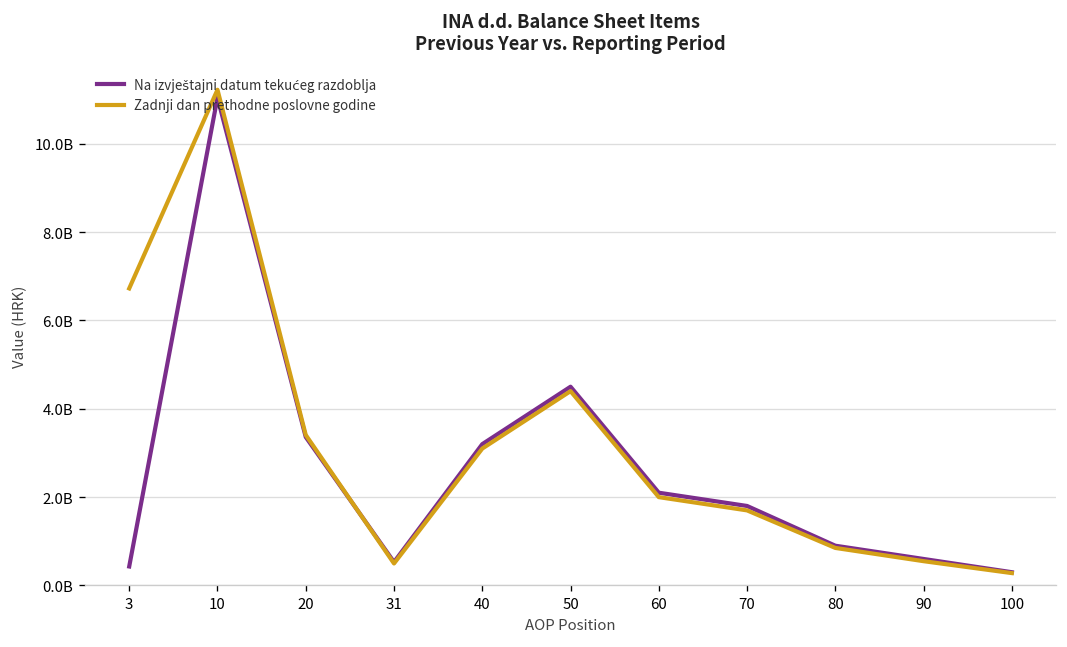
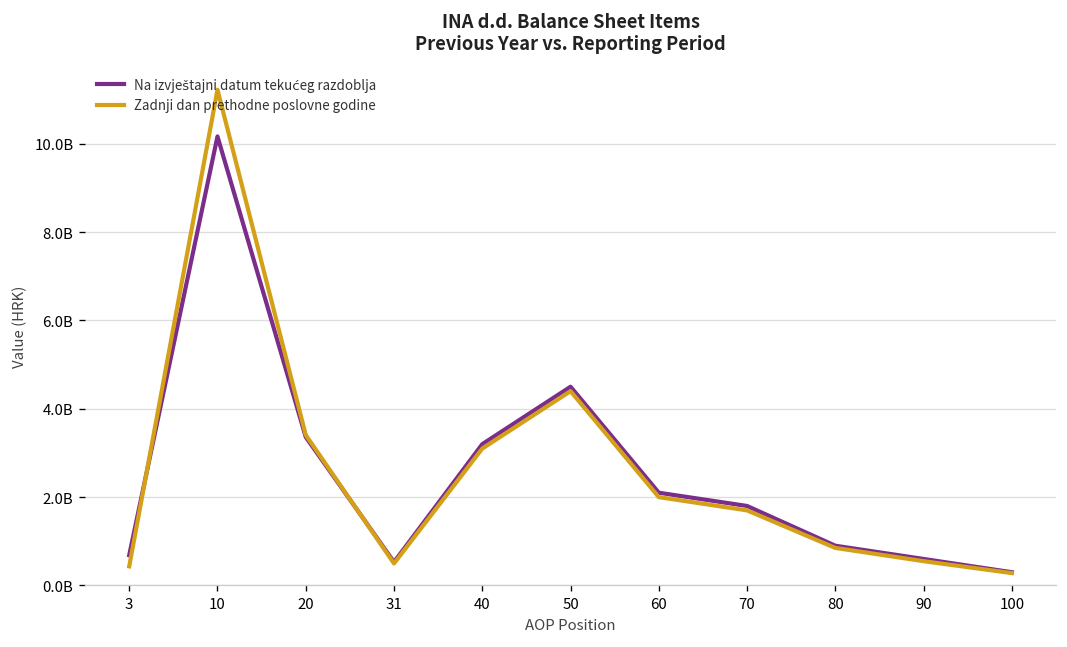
Na izvještajni datum tekućeg razdoblja, 3: 400000000 -> 700000000
Zadnji dan prethodne poslovne godine, 3: 6700000000 -> 400000000
Na izvještajni datum tekućeg razdoblja, 10: 11000000000 -> 10200000000
